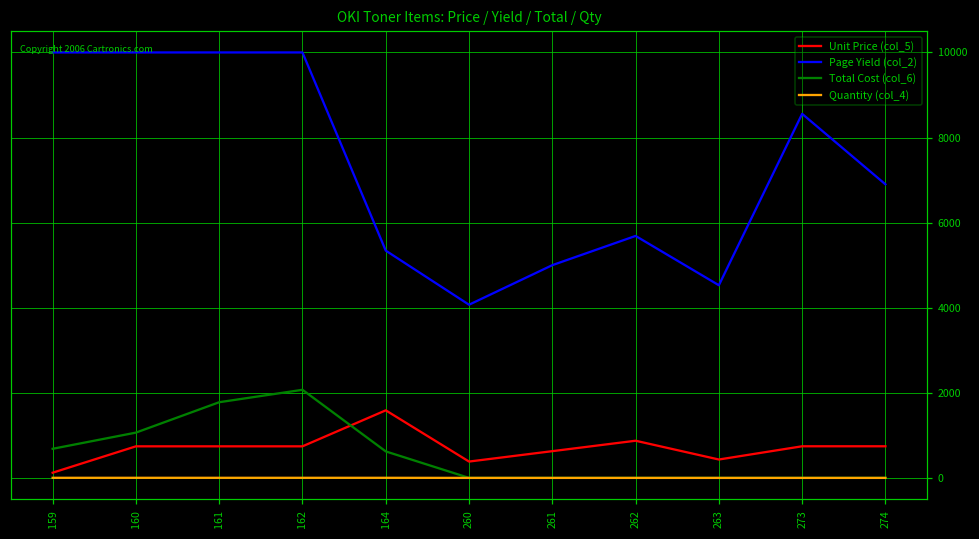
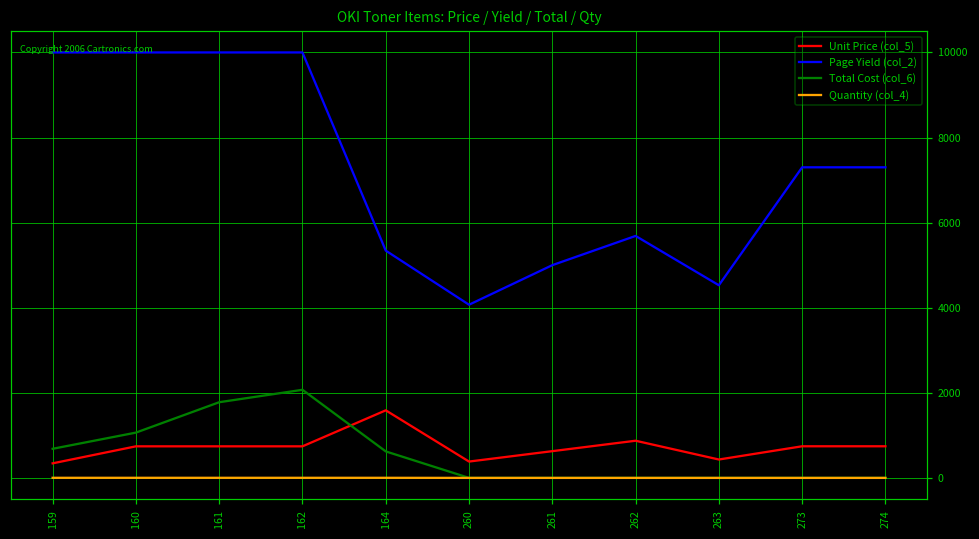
Unit Price (col_5), 159: 100 -> 300
Page Yield (col_2), 273: 8600 -> 7300
Page Yield (col_2), 274: 6900 -> 7300
